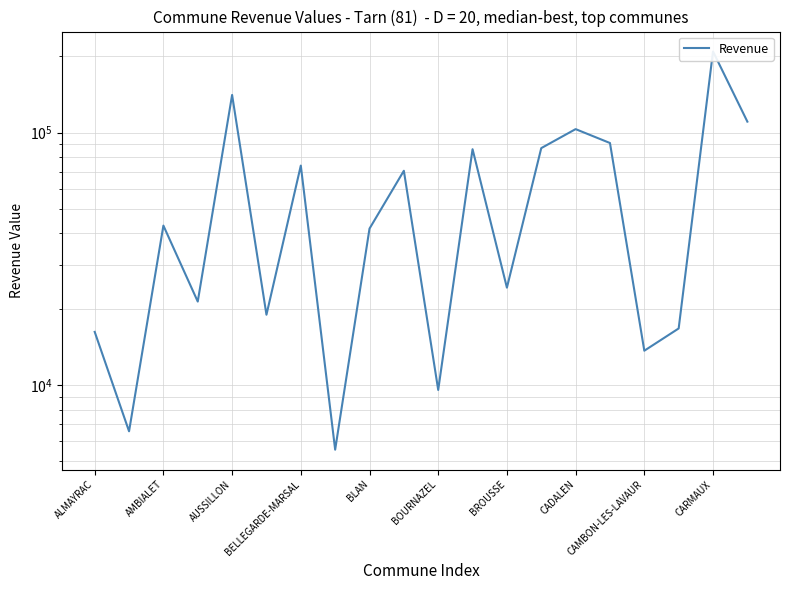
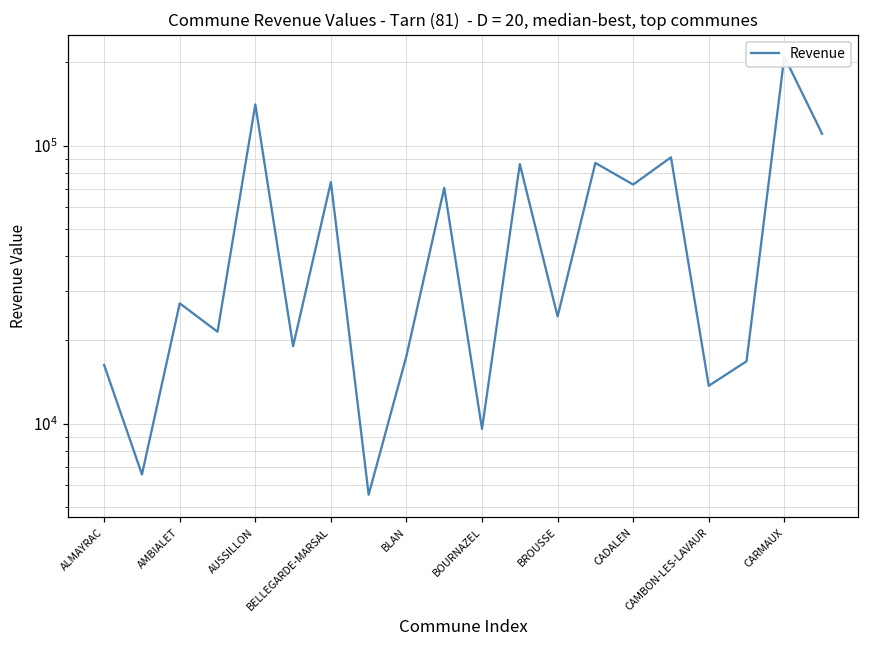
AMBIALET: 43000 -> 27000
BLAN: 42000 -> 18000
CADALEN: 103000 -> 73000
